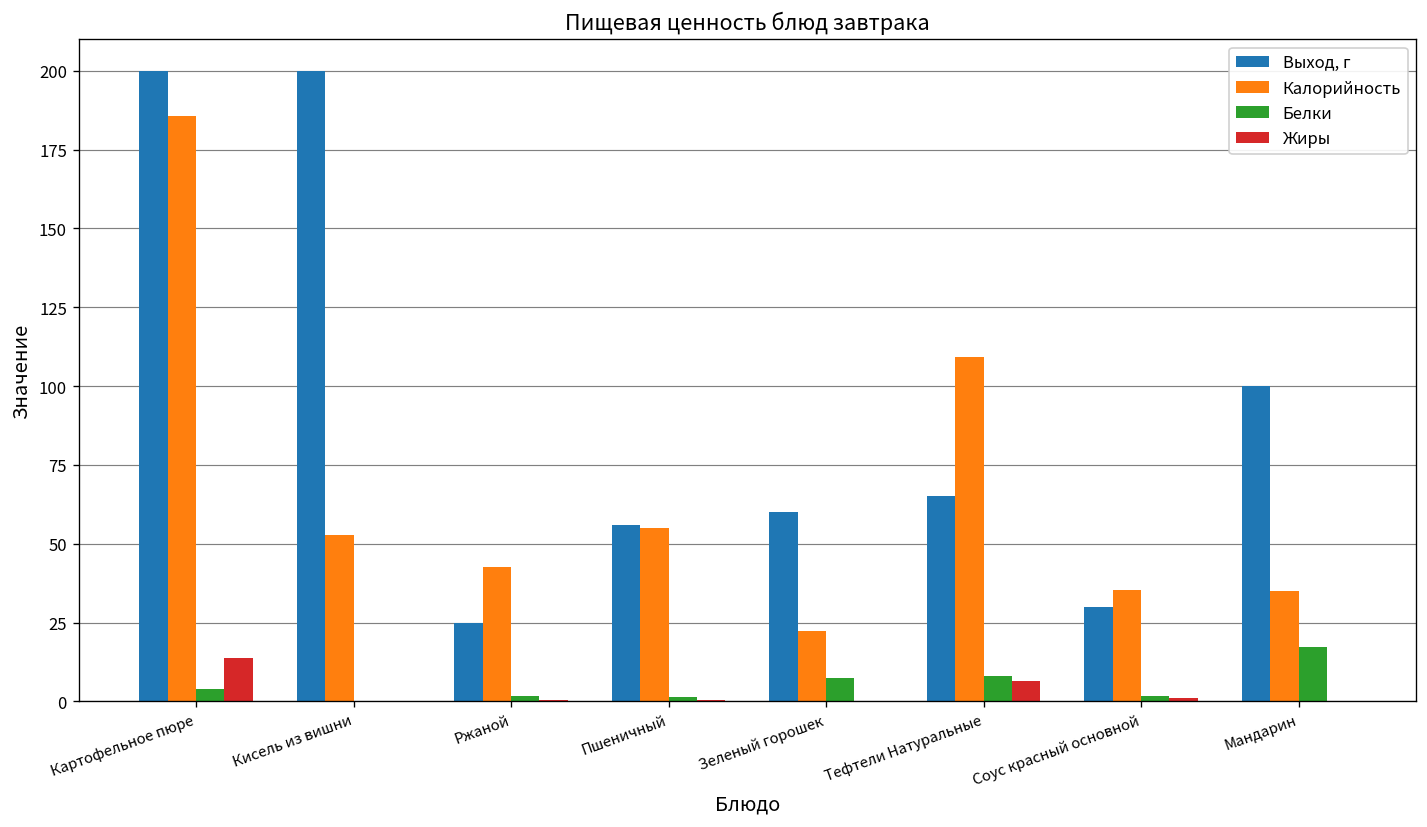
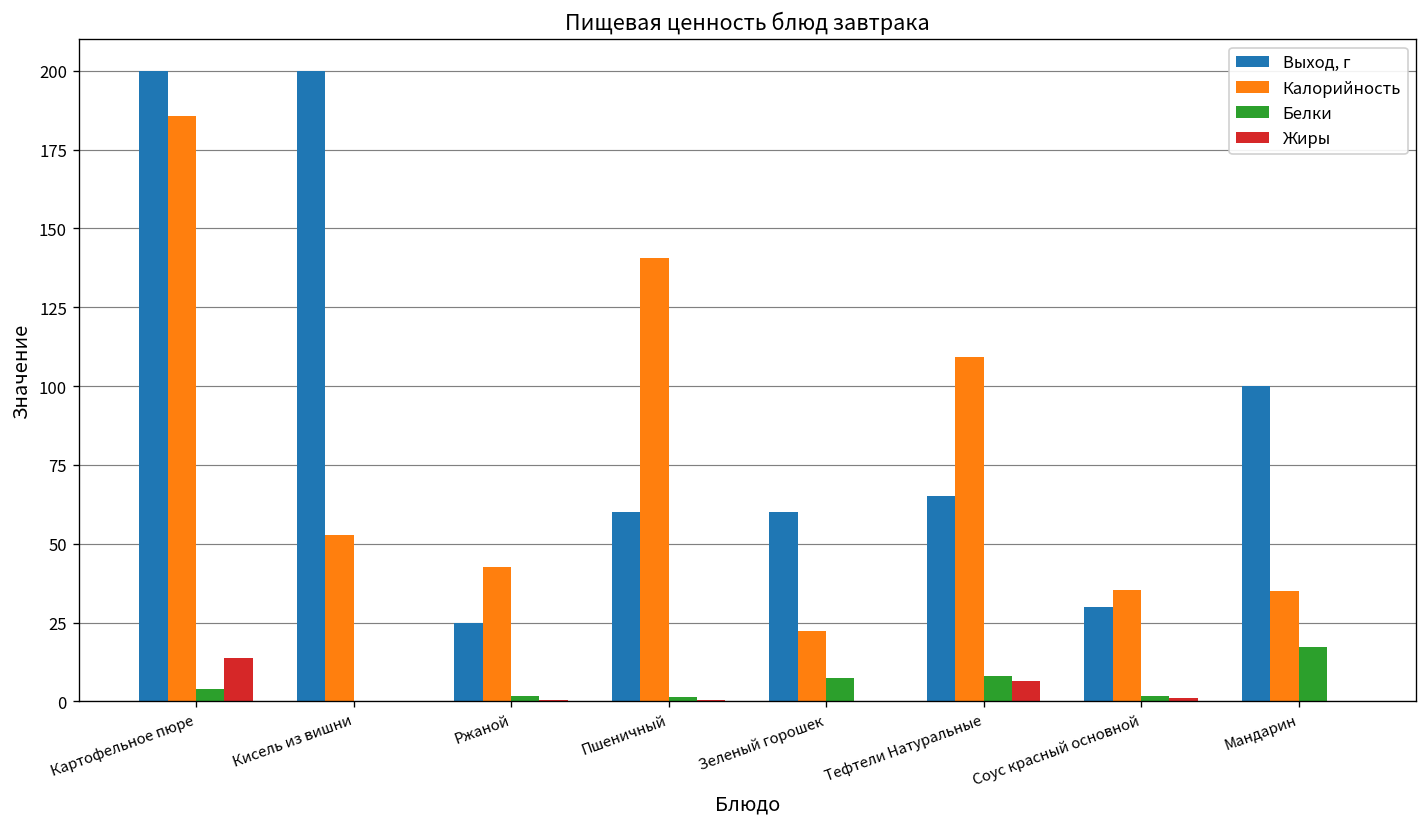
Выход, г, Пшеничный: 56 -> 60
Калорийность, Пшеничный: 55 -> 141
